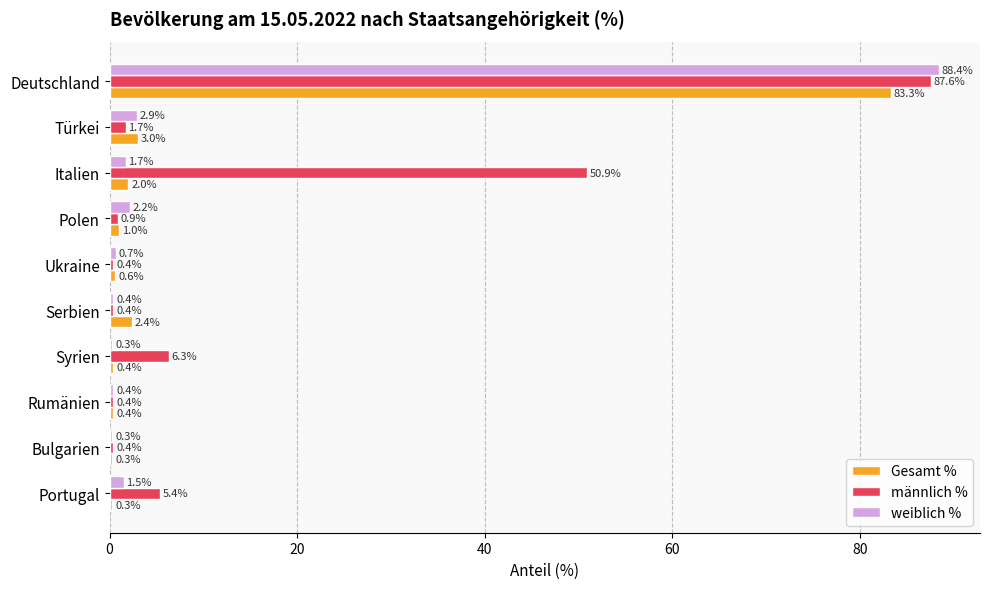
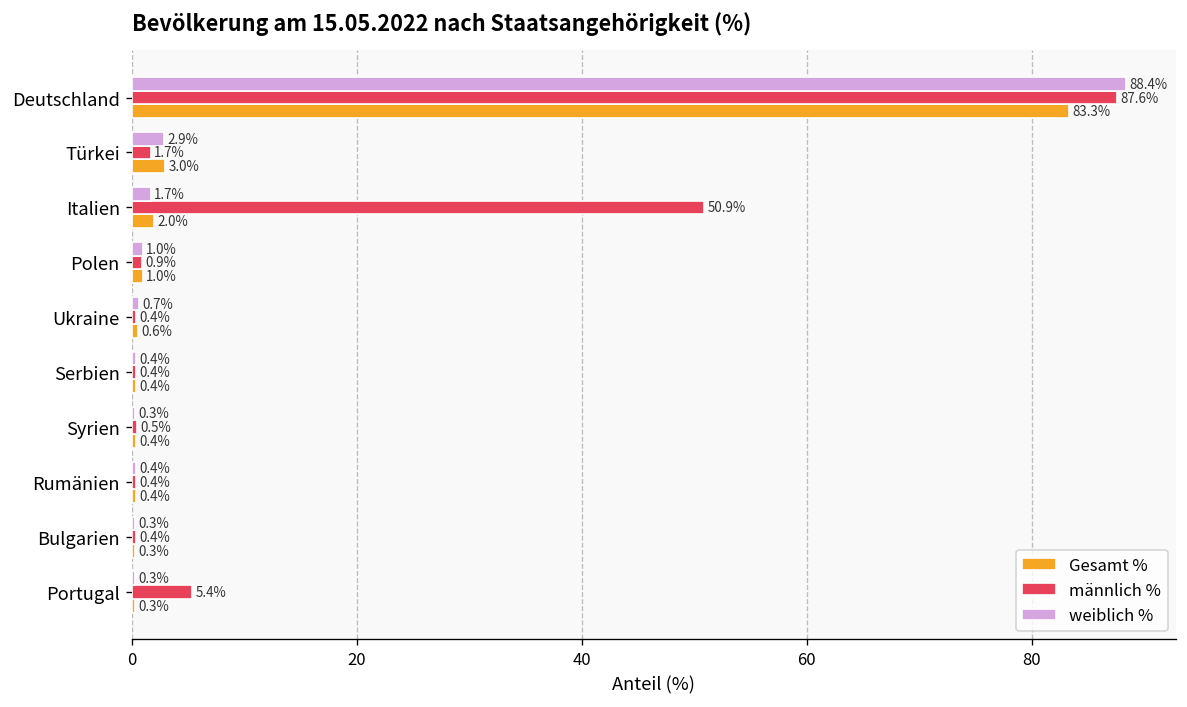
weiblich %, Polen: 2.2% -> 1.0%
Gesamt %, Serbien: 2.4% -> 0.4%
männlich %, Syrien: 6.3% -> 0.5%
weiblich %, Portugal: 1.5% -> 0.3%
